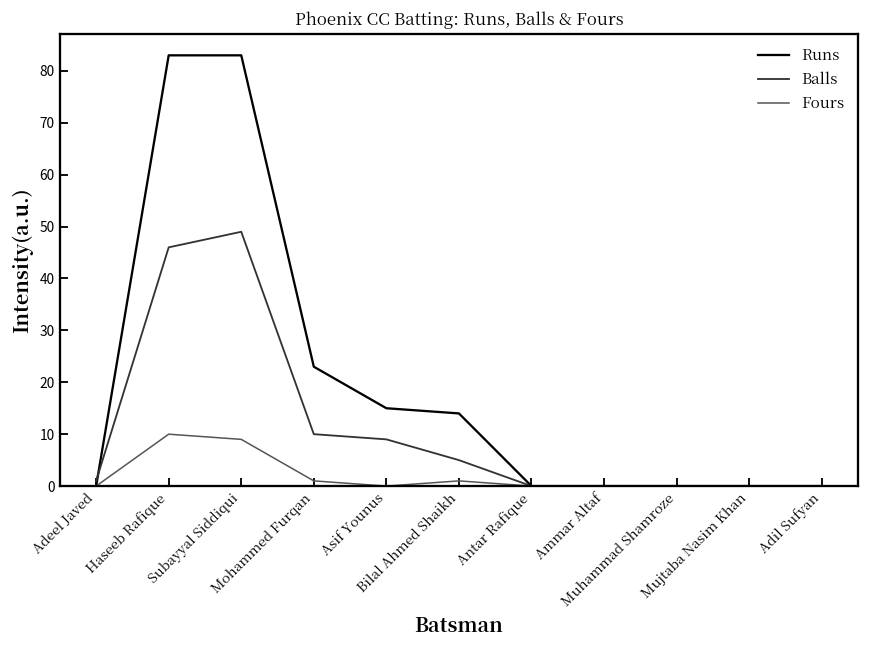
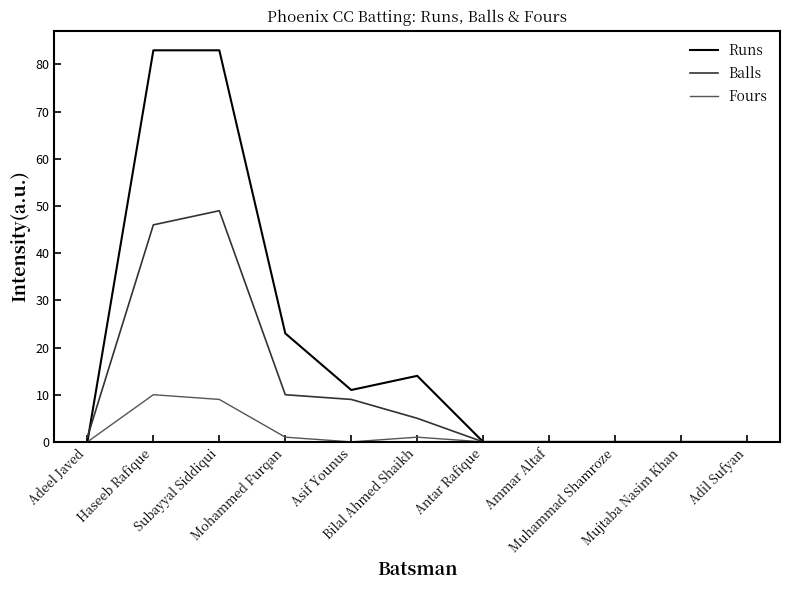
Runs, Asif Younus: 15 -> 11
